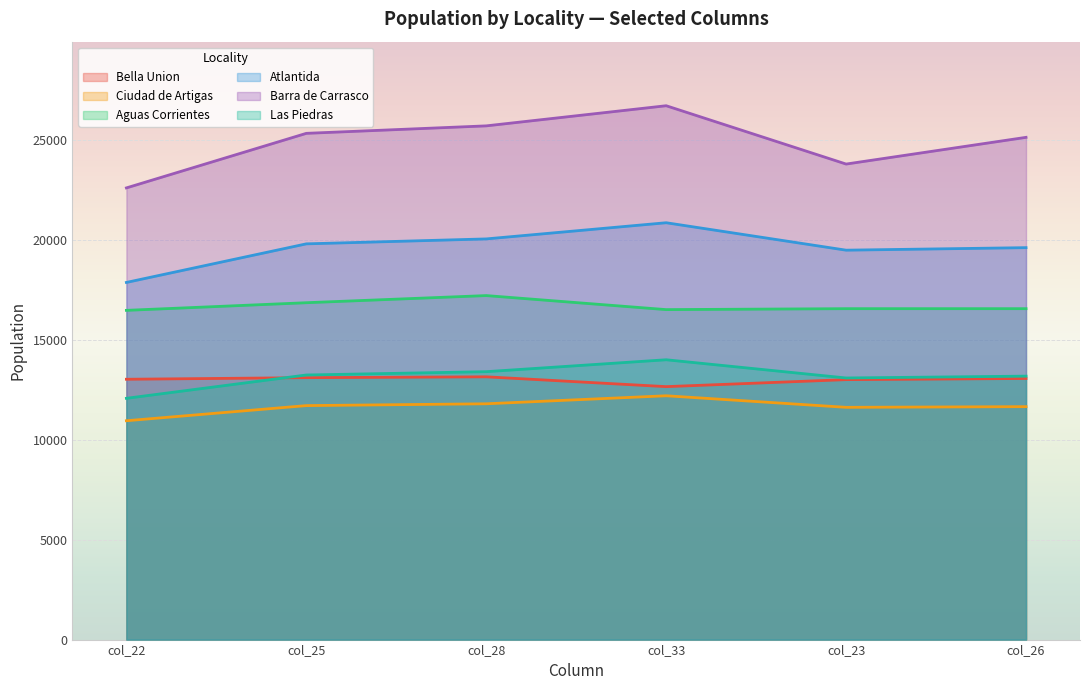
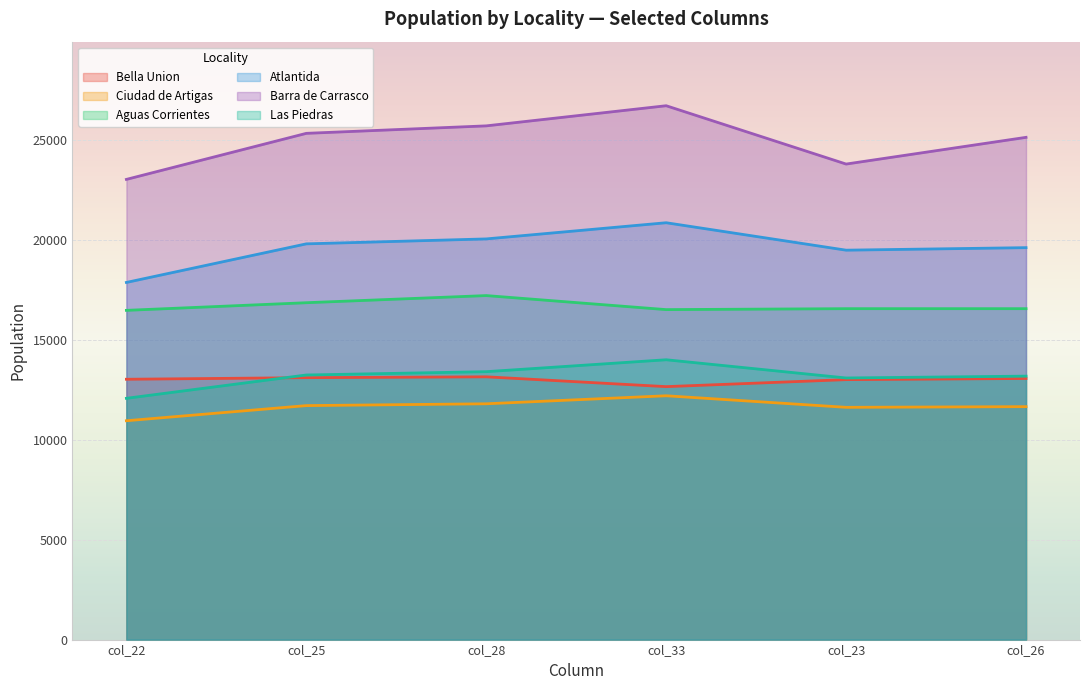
Barra de Carrasco, col_22: 22600 -> 23000
